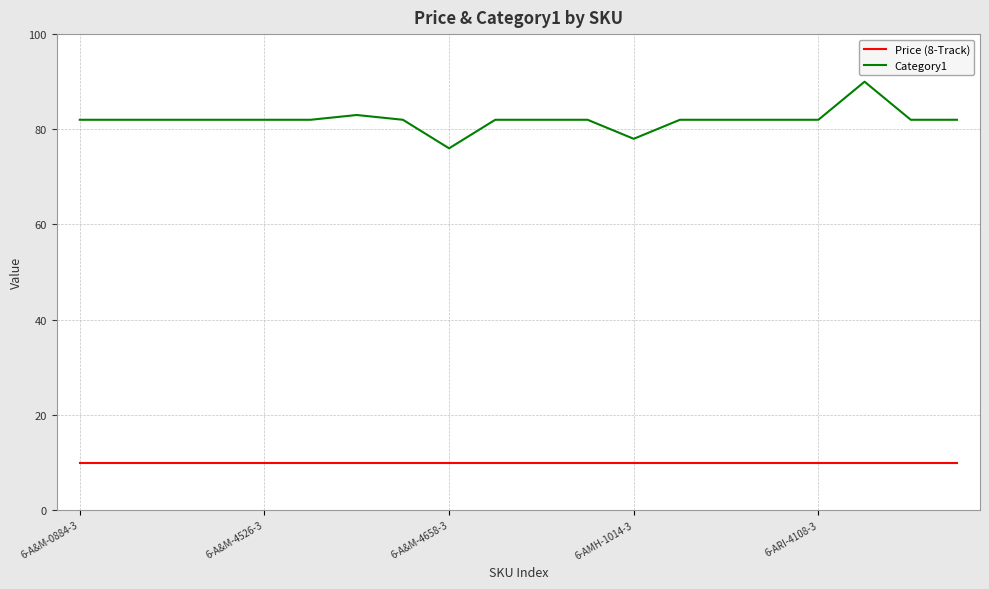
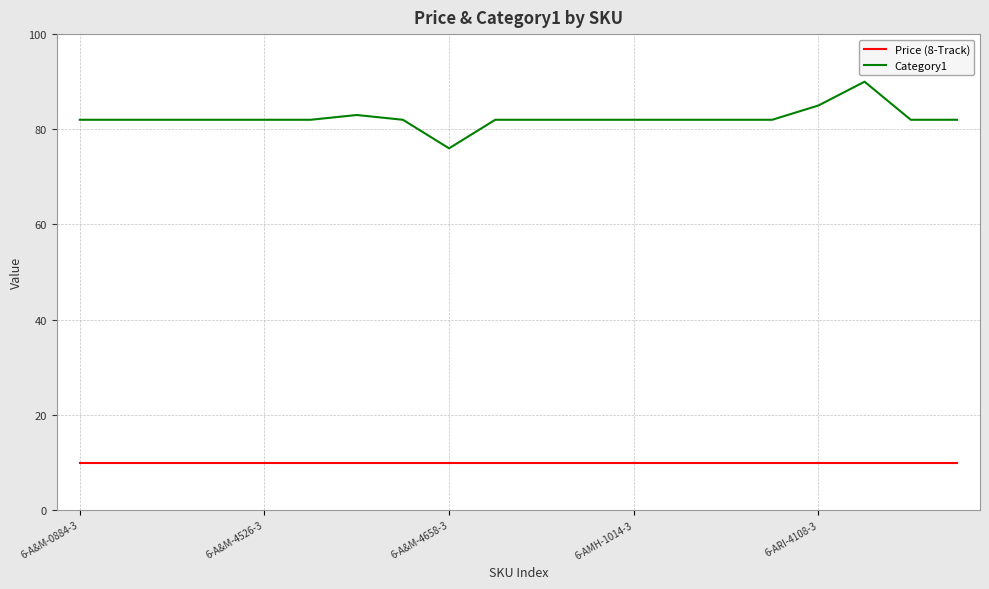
Category1, 6-AMH-1014-3: 78 -> 82
Category1, 6-ARI-4108-3: 82 -> 85
